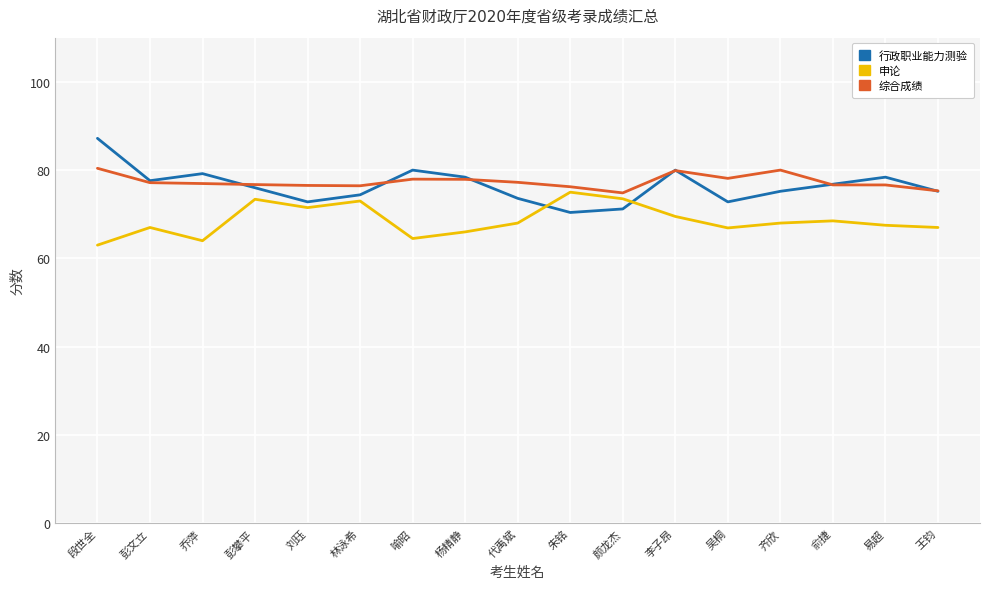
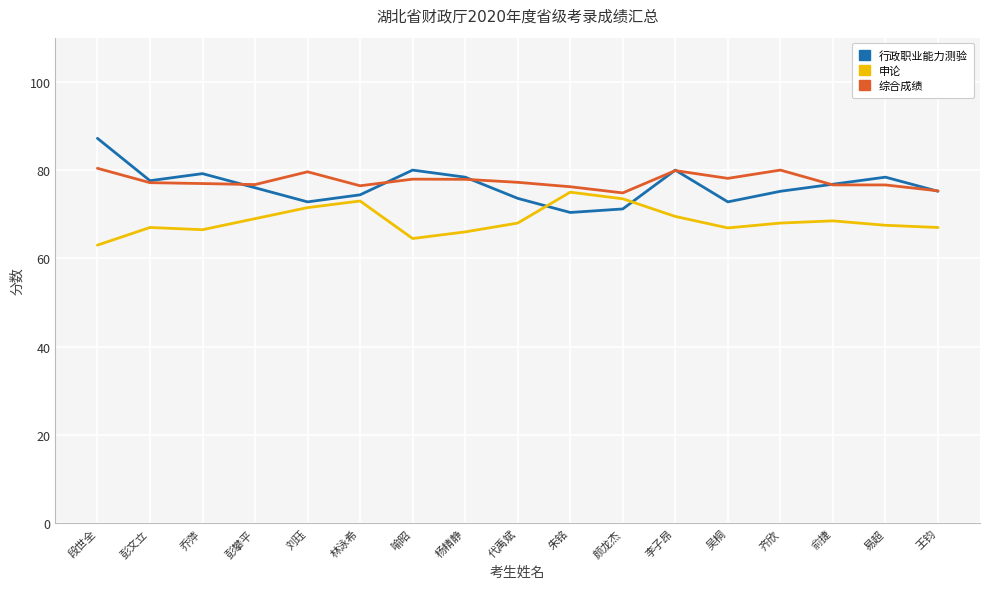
申论, 乔萍: 64 -> 67
申论, 彭攀平: 73 -> 69
综合成绩, 刘珏: 77 -> 80
